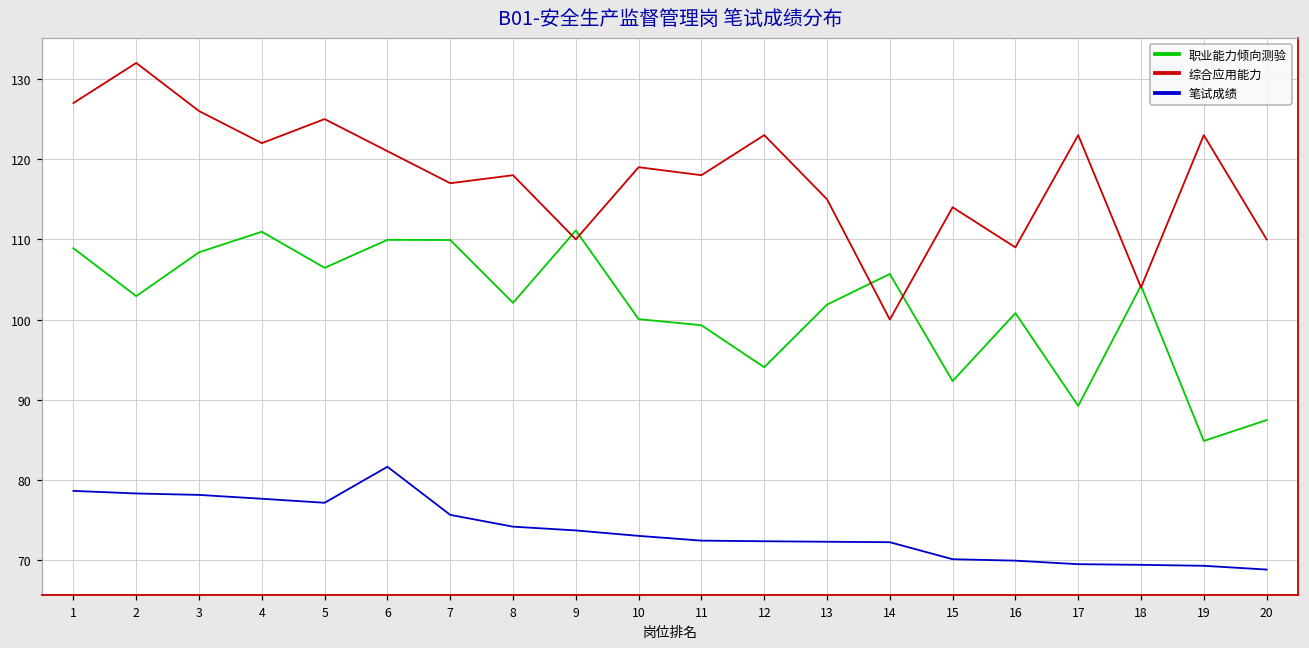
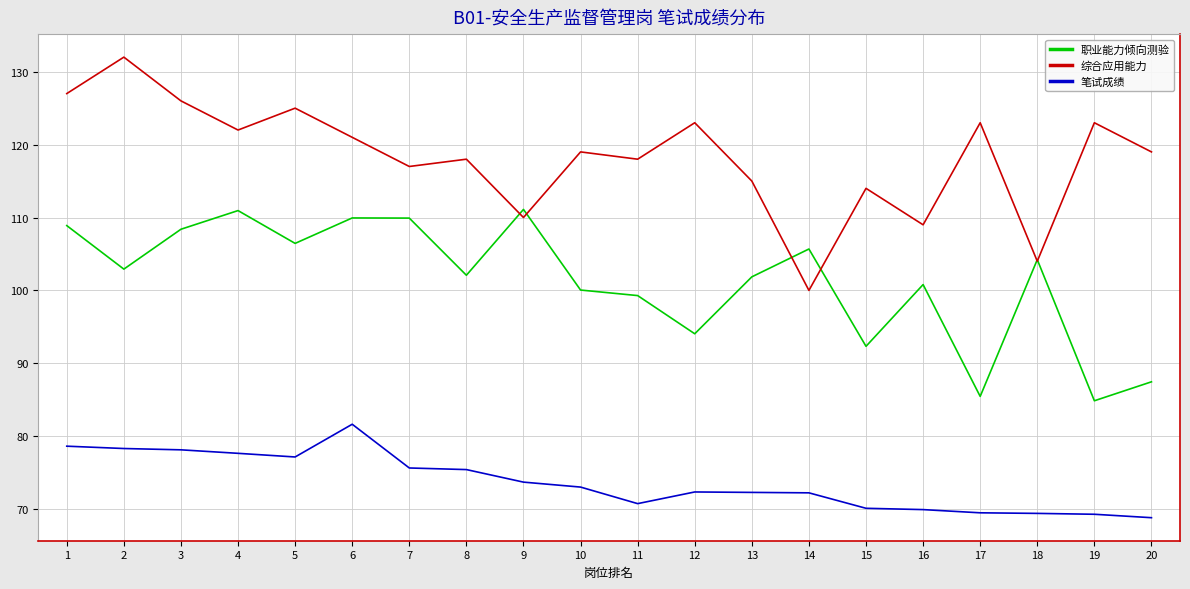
笔试成绩, 8: 74 -> 75
笔试成绩, 11: 72 -> 71
职业能力倾向测验, 17: 89 -> 85
综合应用能力, 20: 110 -> 119
